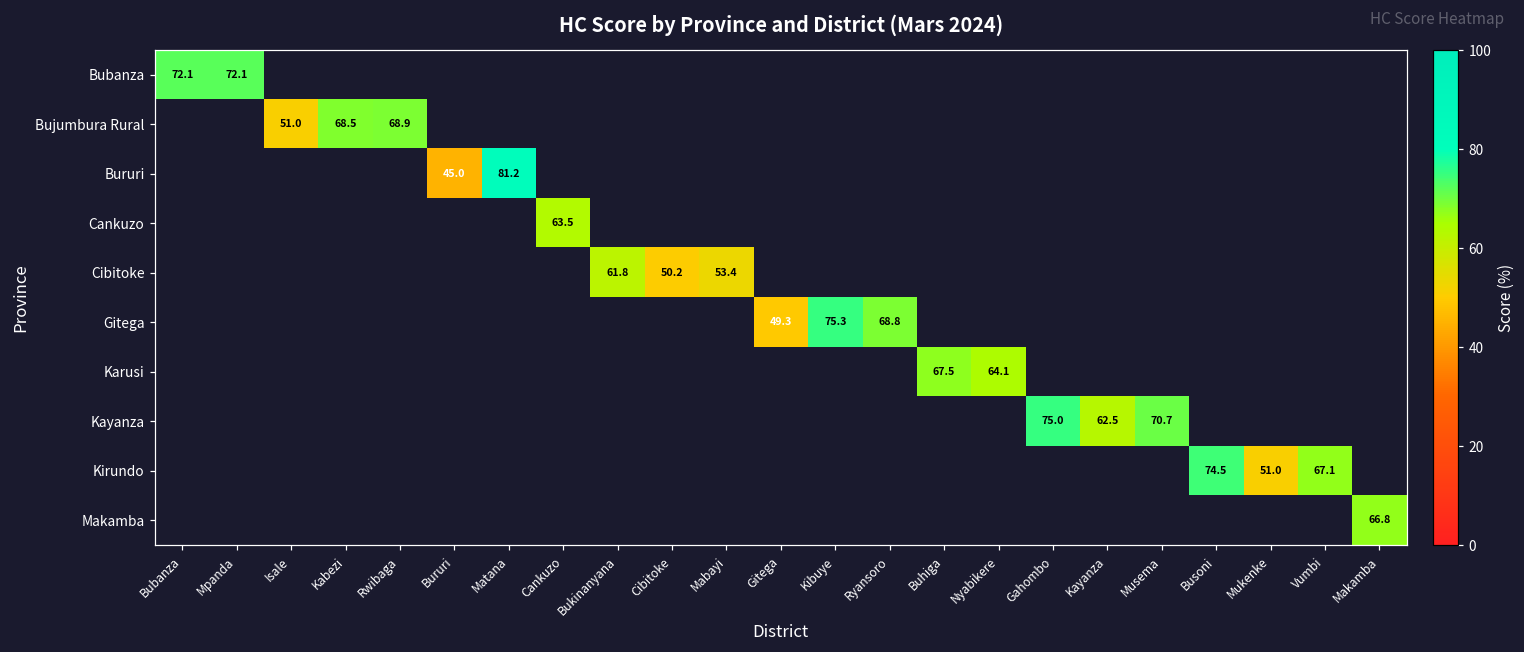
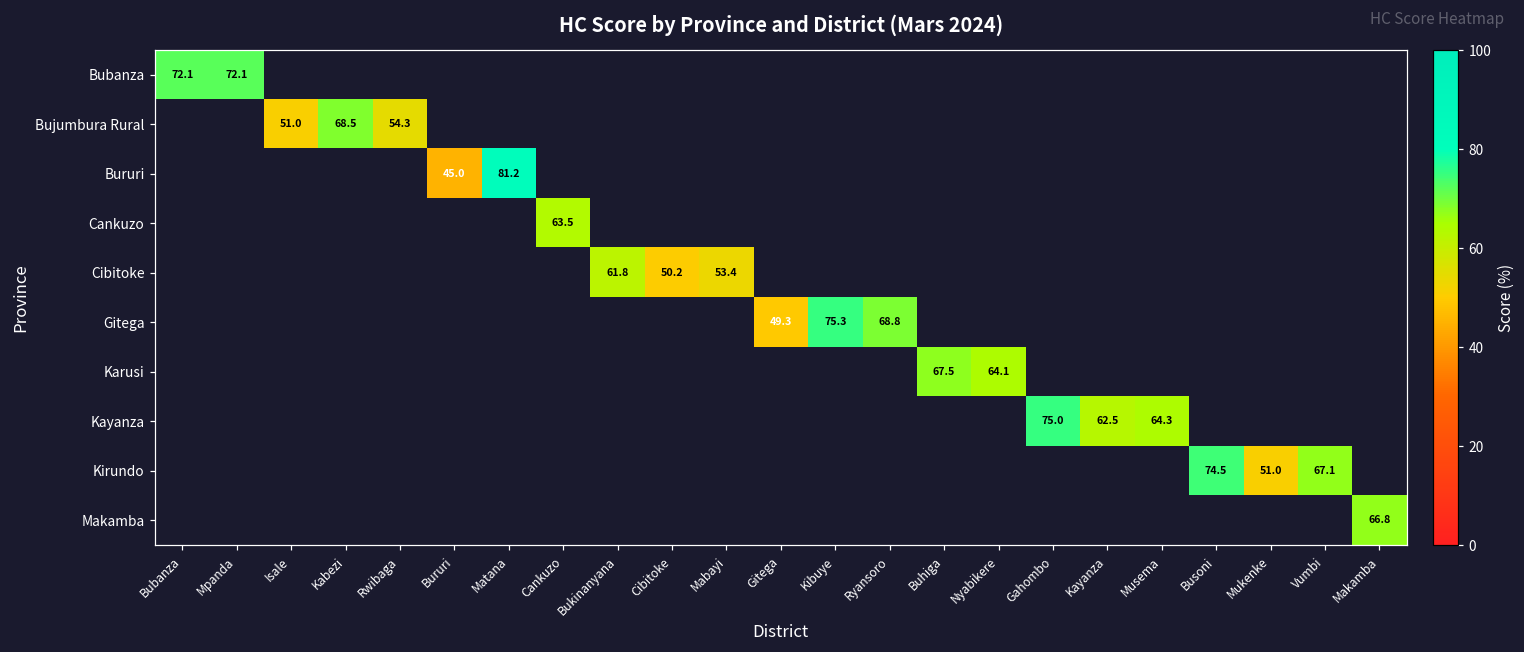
Bujumbura Rural, Rwibaga: 68.9 -> 54.3
Kayanza, Musema: 70.7 -> 64.3
